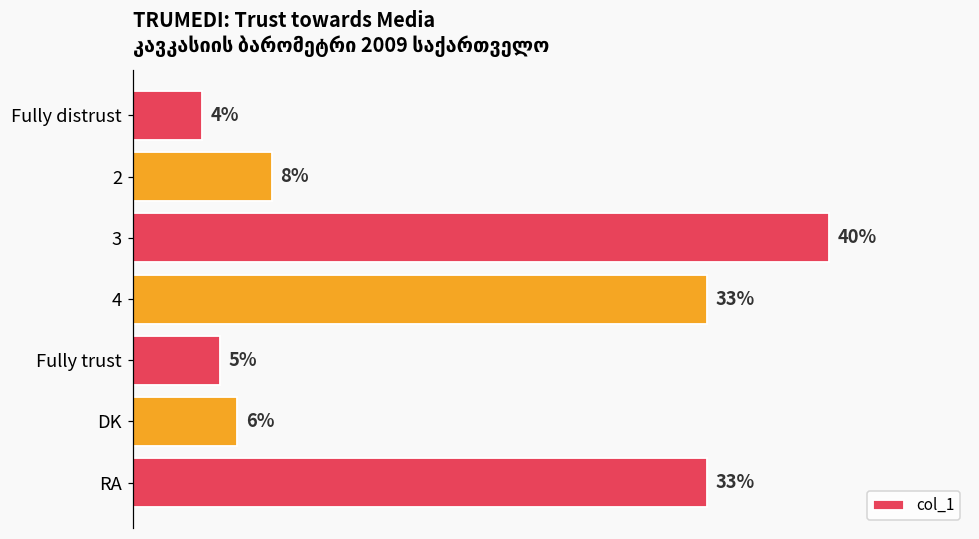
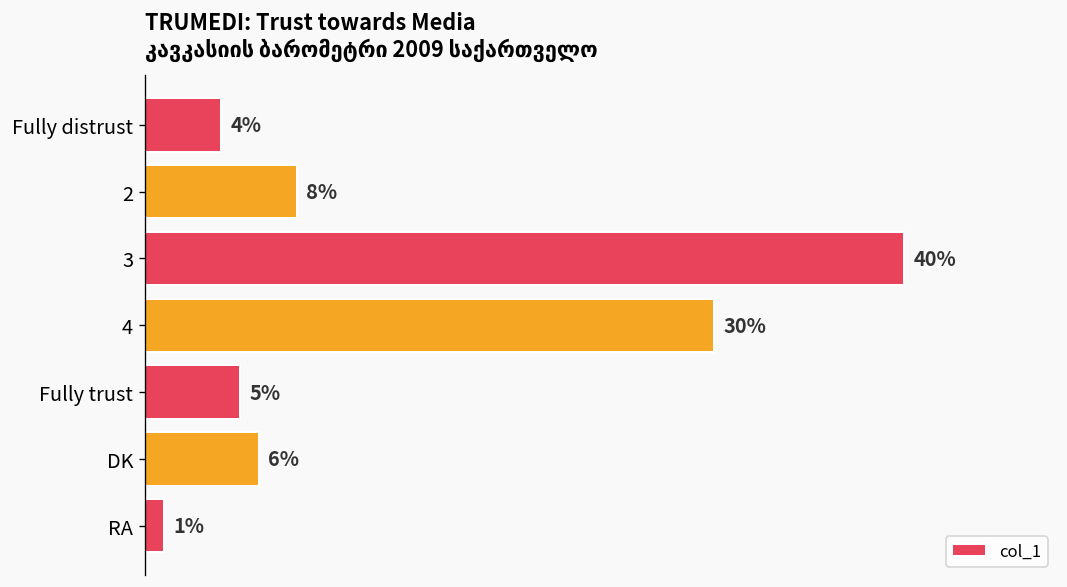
4: 33% -> 30%
RA: 33% -> 1%
